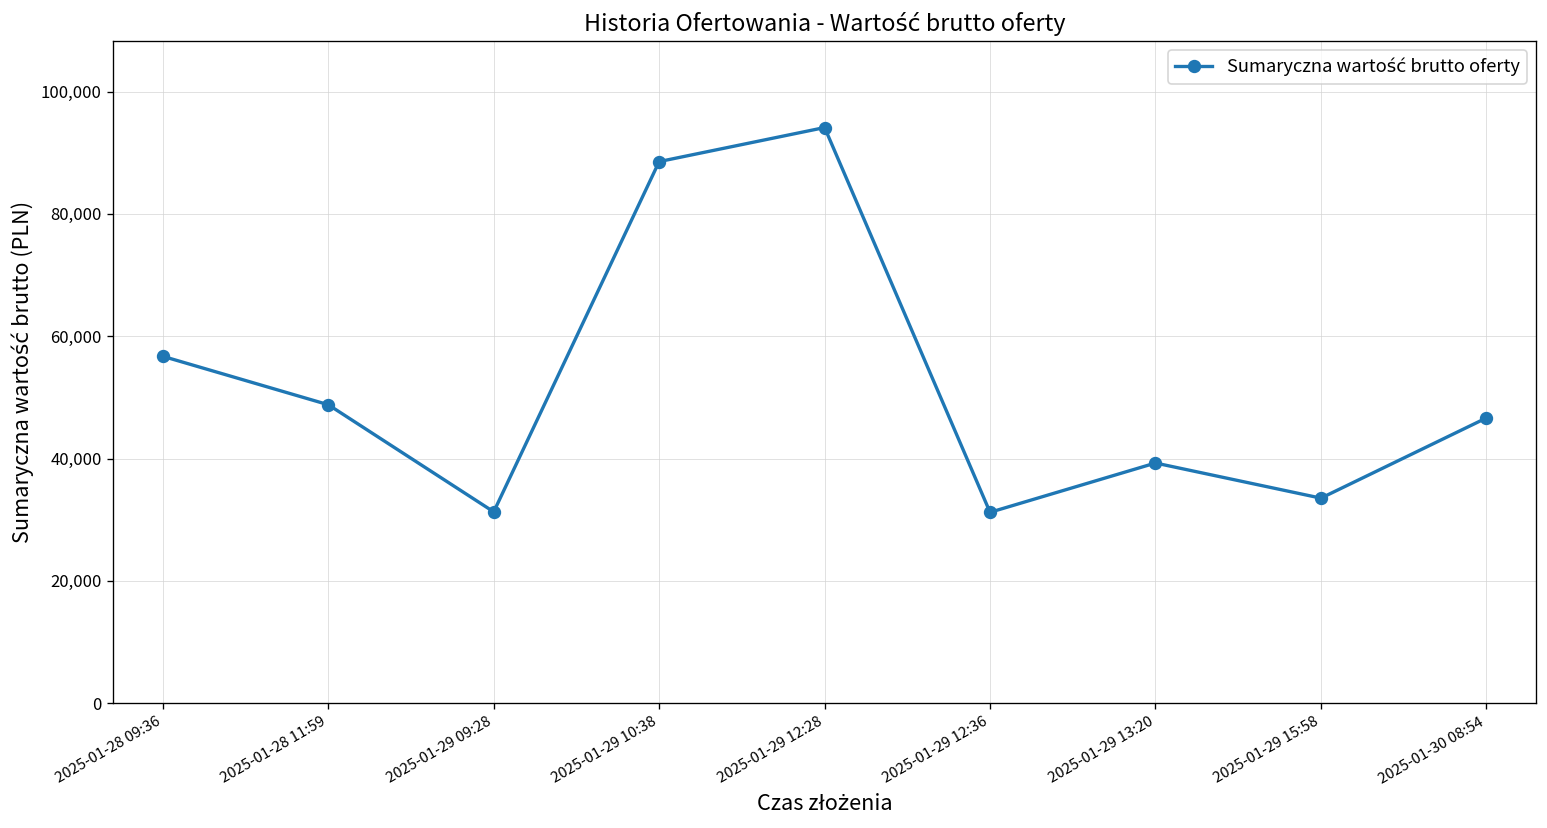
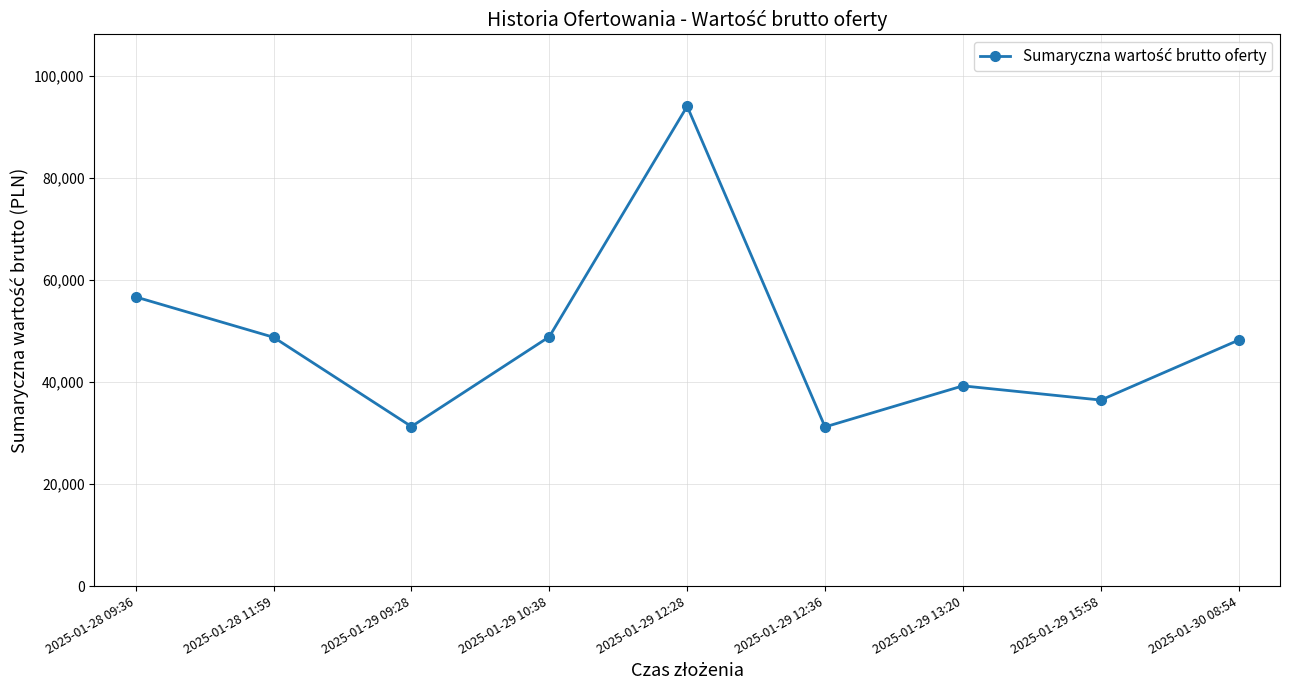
2025-01-29 10:38: 89,000 -> 49,000
2025-01-29 15:58: 34,000 -> 36,000
2025-01-30 08:54: 47,000 -> 48,000
